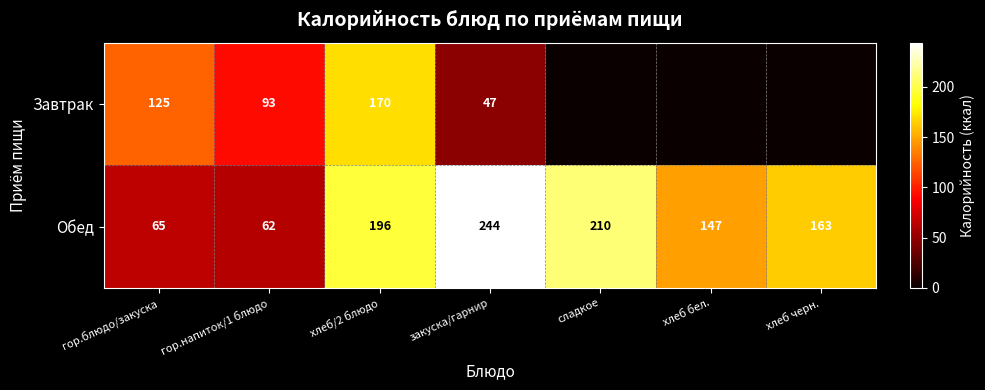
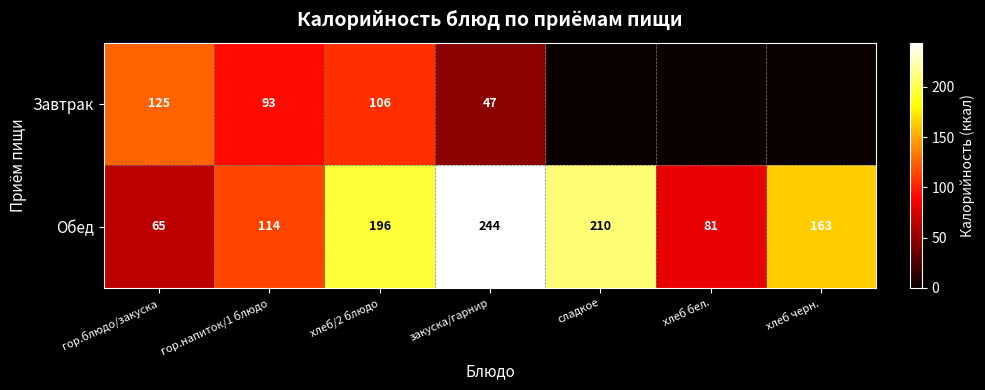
Завтрак, хлеб/2 блюдо: 170 -> 106
Обед, гор.напиток/1 блюдо: 62 -> 114
Обед, хлеб бел.: 147 -> 81
